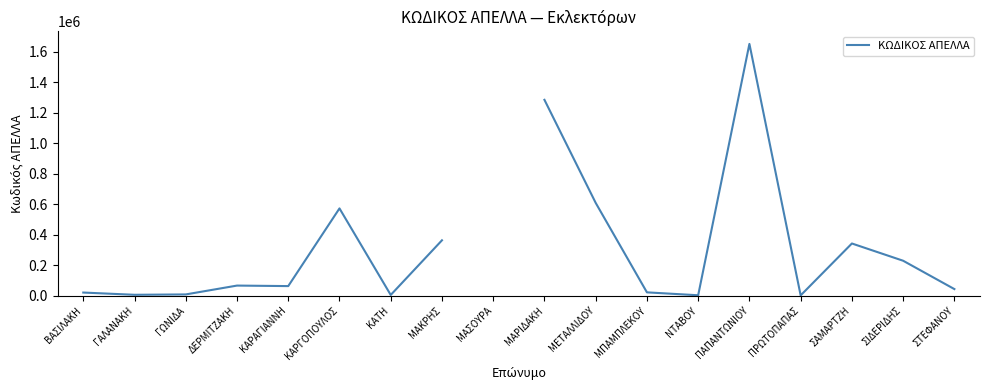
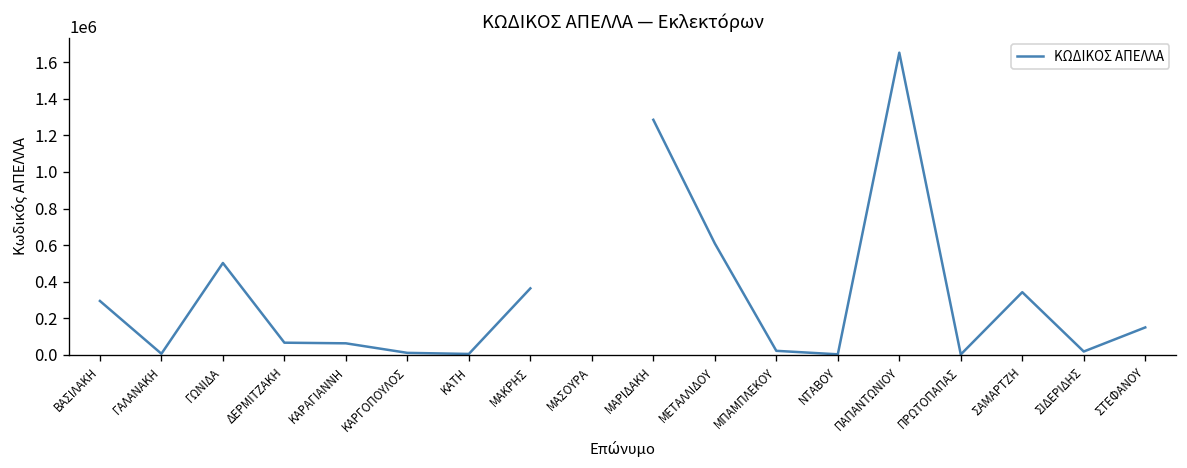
ΒΑΣΙΛΑΚΗ: 20000 -> 290000
ΓΩΝΙΔΑ: 10000 -> 500000
ΚΑΡΓΟΠΟΥΛΟΣ: 570000 -> 10000
ΣΙΔΕΡΙΔΗΣ: 230000 -> 20000
ΣΤΕΦΑΝΟΥ: 40000 -> 150000
